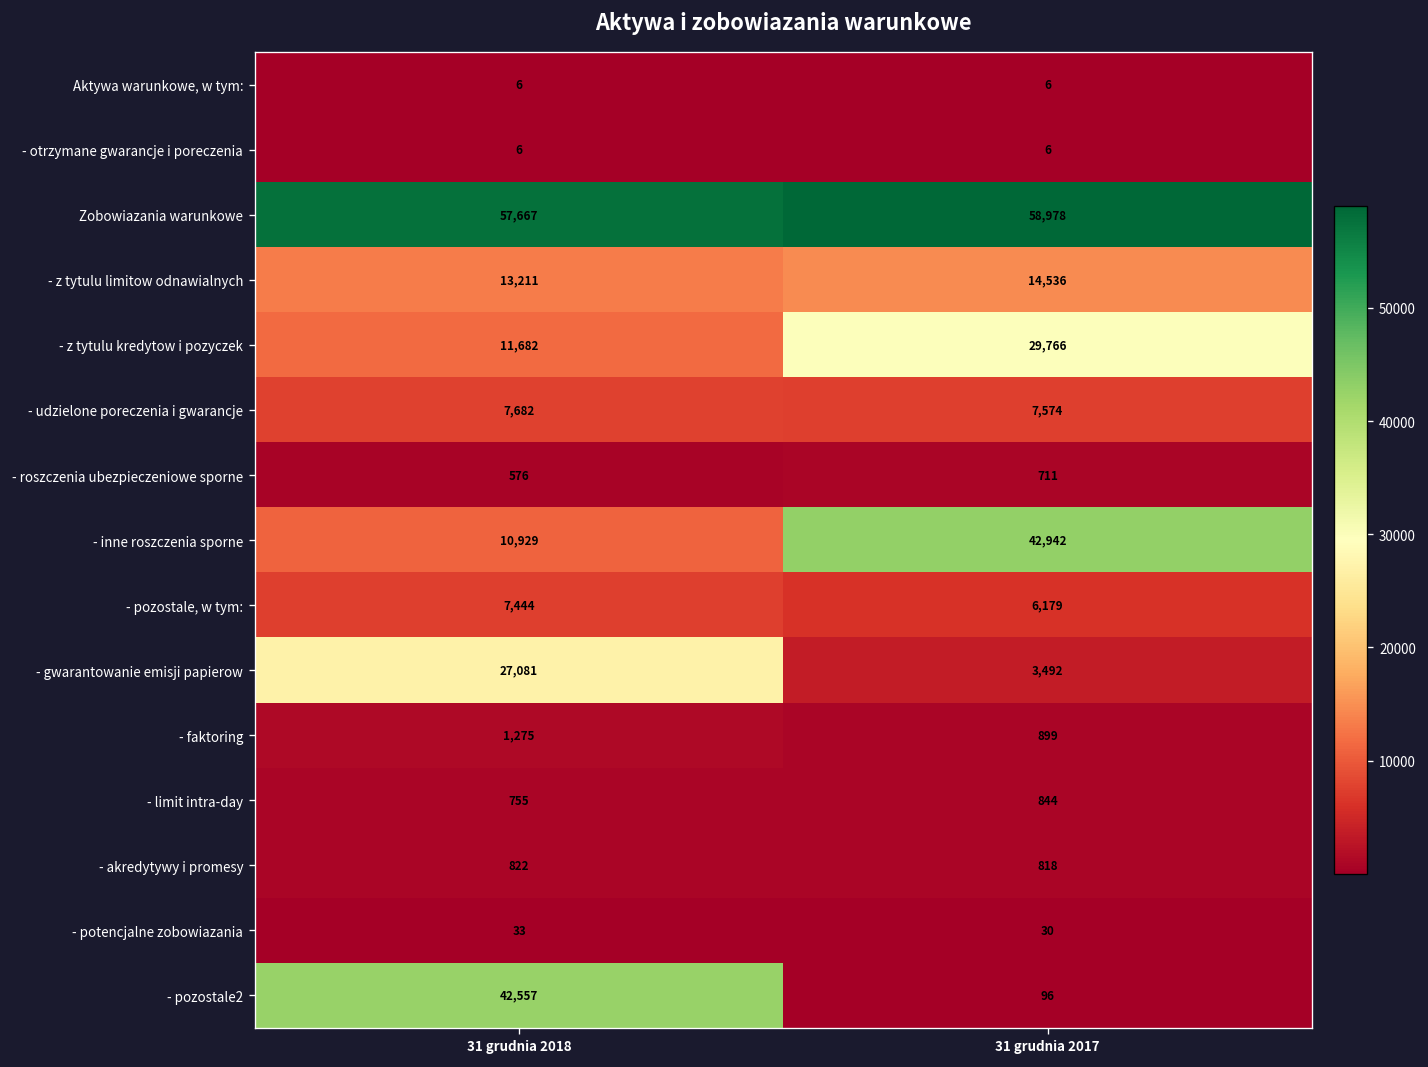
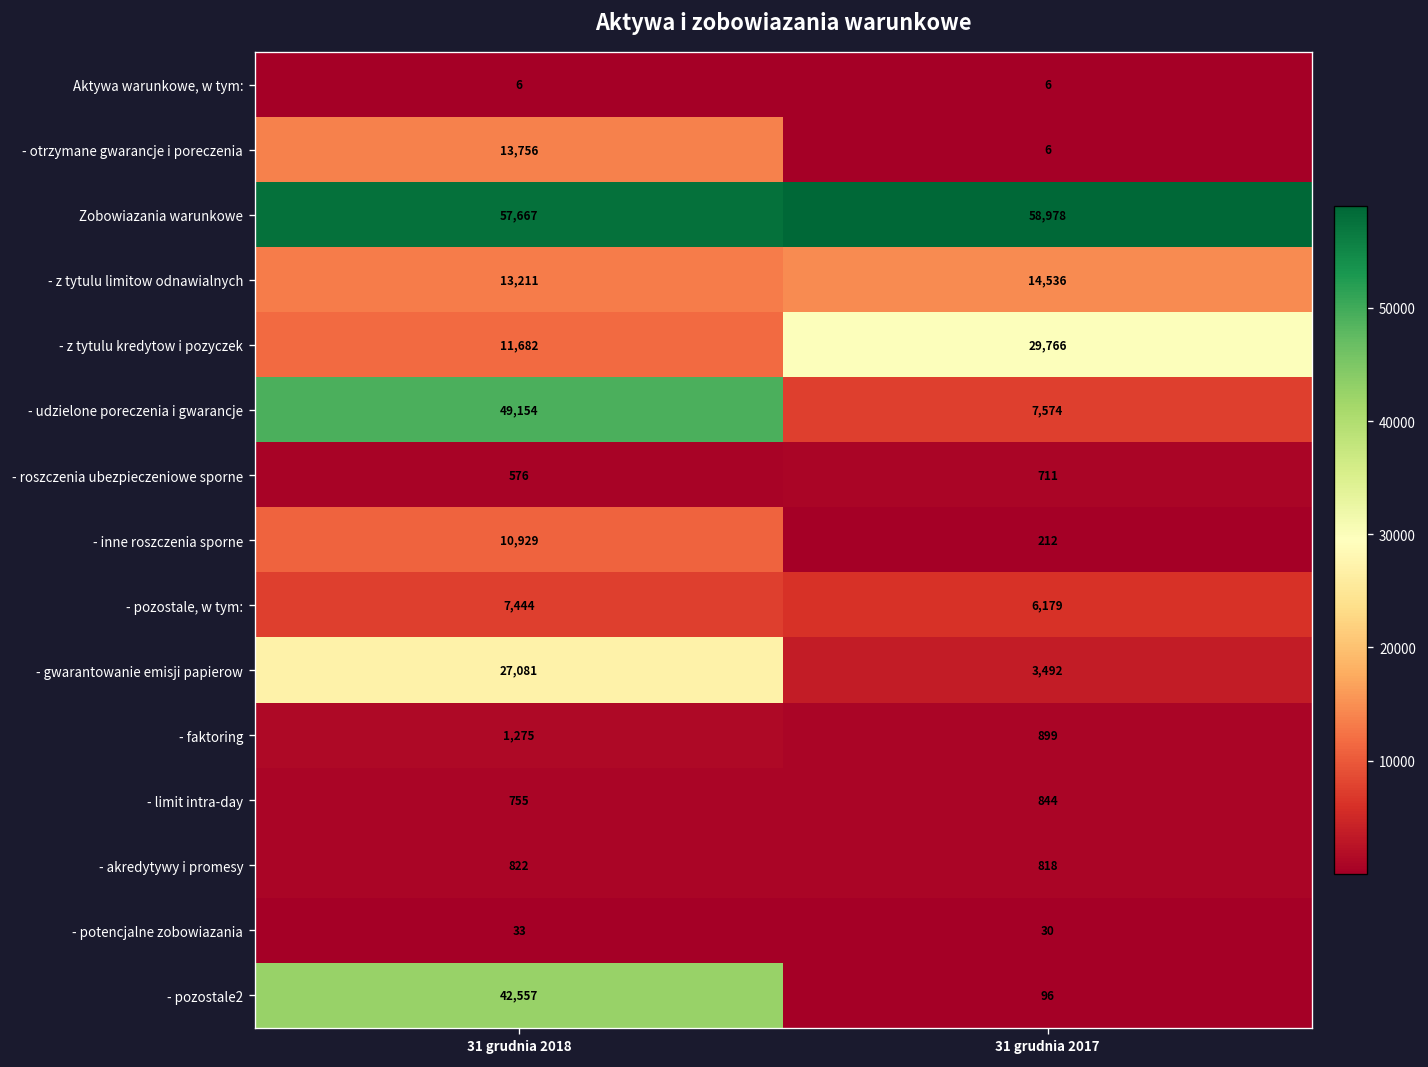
- otrzymane gwarancje i poreczenia, 31 grudnia 2018: 6 -> 13,756
- udzielone poreczenia i gwarancje, 31 grudnia 2018: 7,682 -> 49,154
- inne roszczenia sporne, 31 grudnia 2017: 42,942 -> 212
